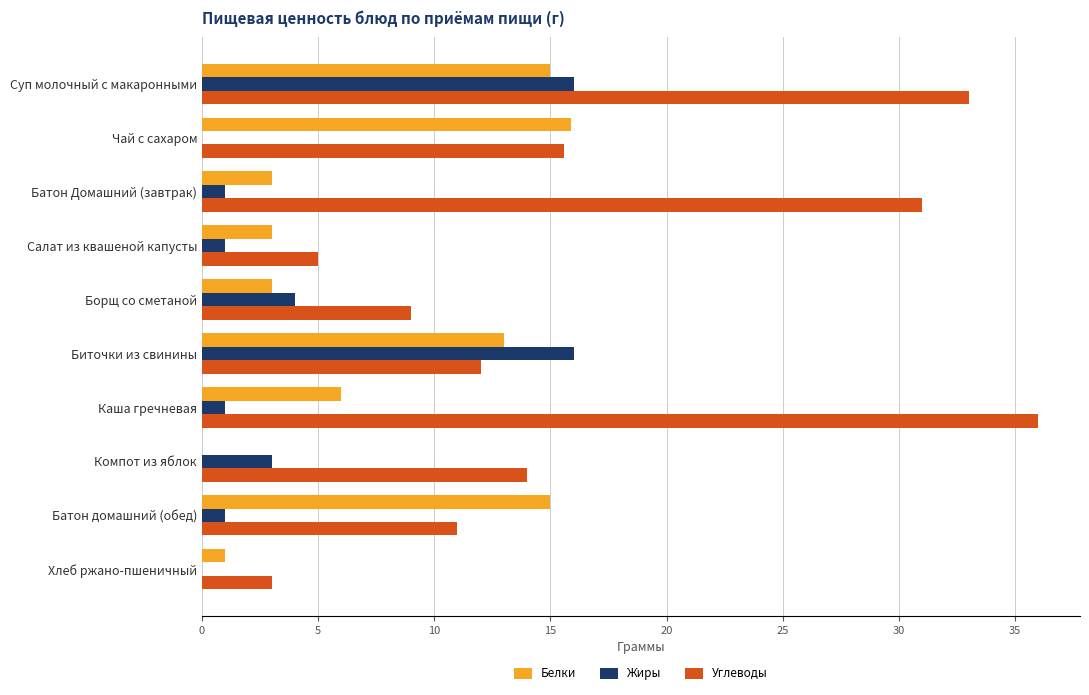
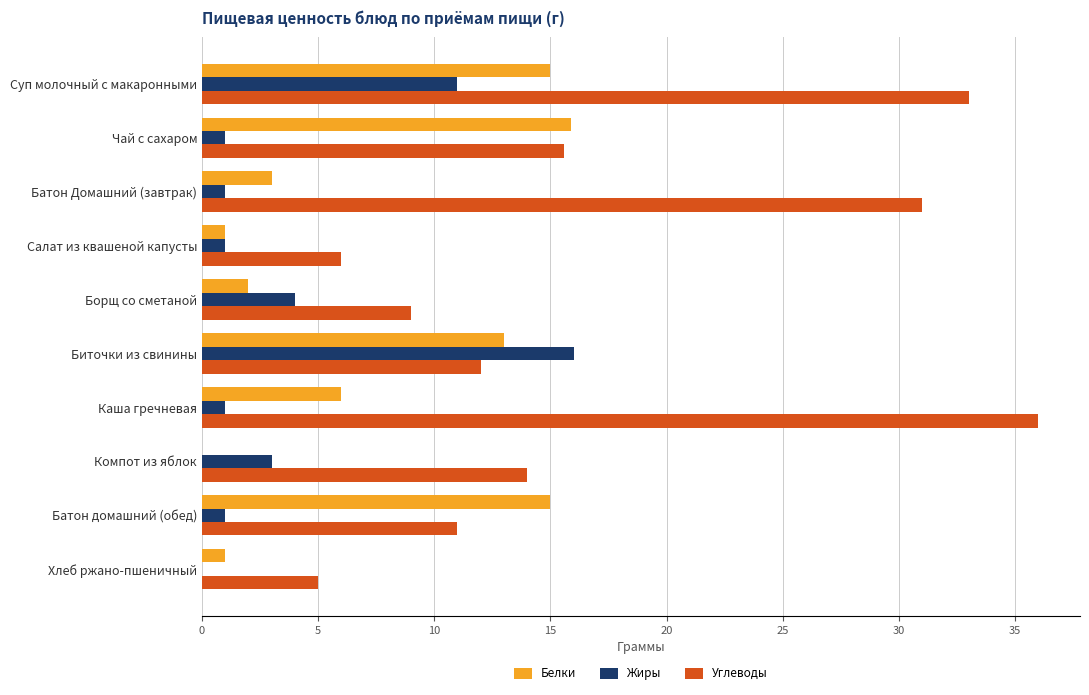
Жиры, Суп молочный с макаронными: 16 -> 11
Жиры, Чай с сахаром: 0 -> 1
Белки, Салат из квашеной капусты: 3 -> 1
Углеводы, Салат из квашеной капусты: 5 -> 6
Белки, Борщ со сметаной: 3 -> 2
Углеводы, Хлеб ржано-пшеничный: 3 -> 5
